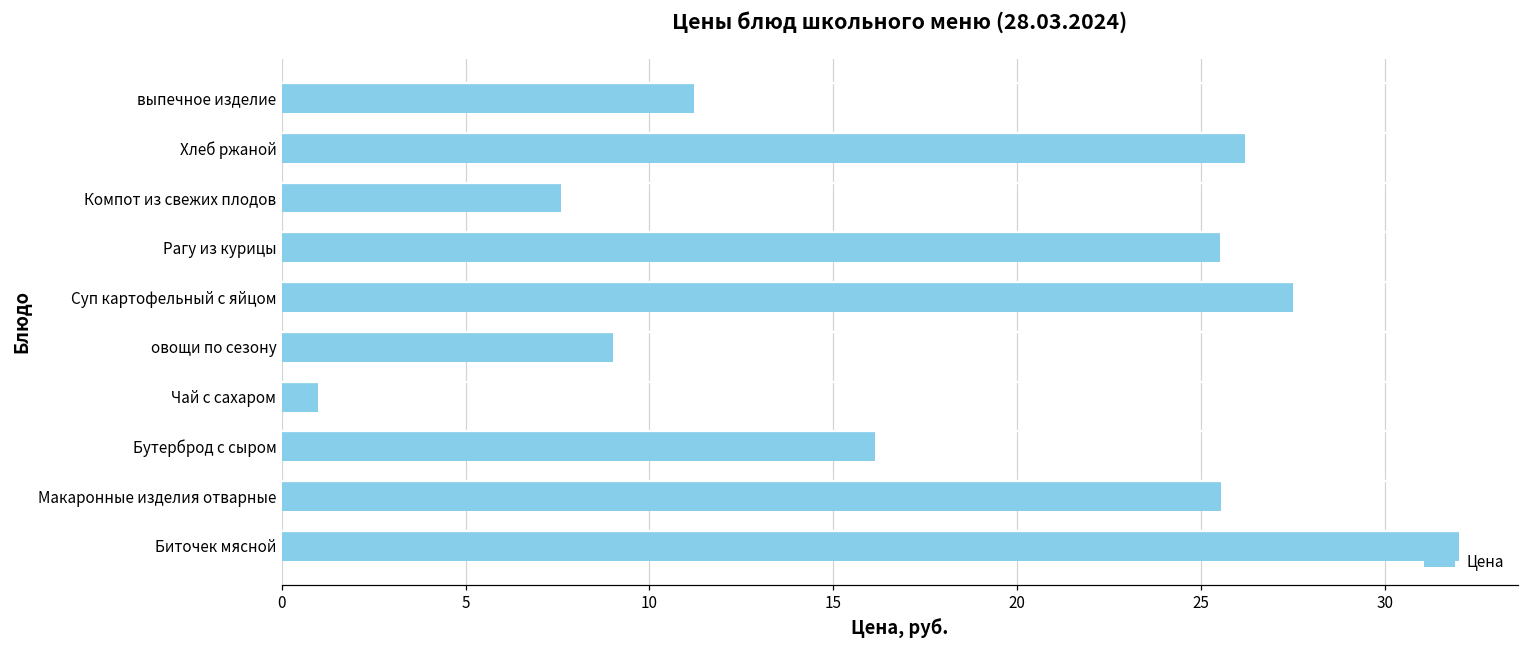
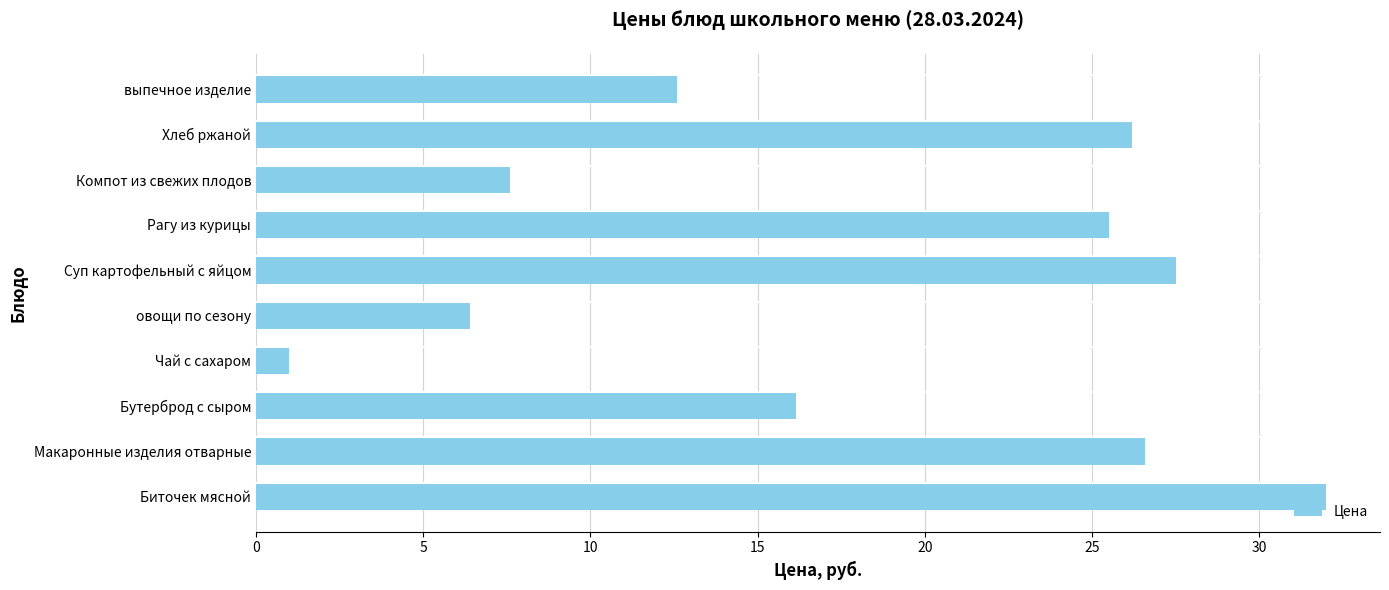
выпечное изделие: 11.2 -> 12.6
овощи по сезону: 9.0 -> 6.4
Макаронные изделия отварные: 25.6 -> 26.6
